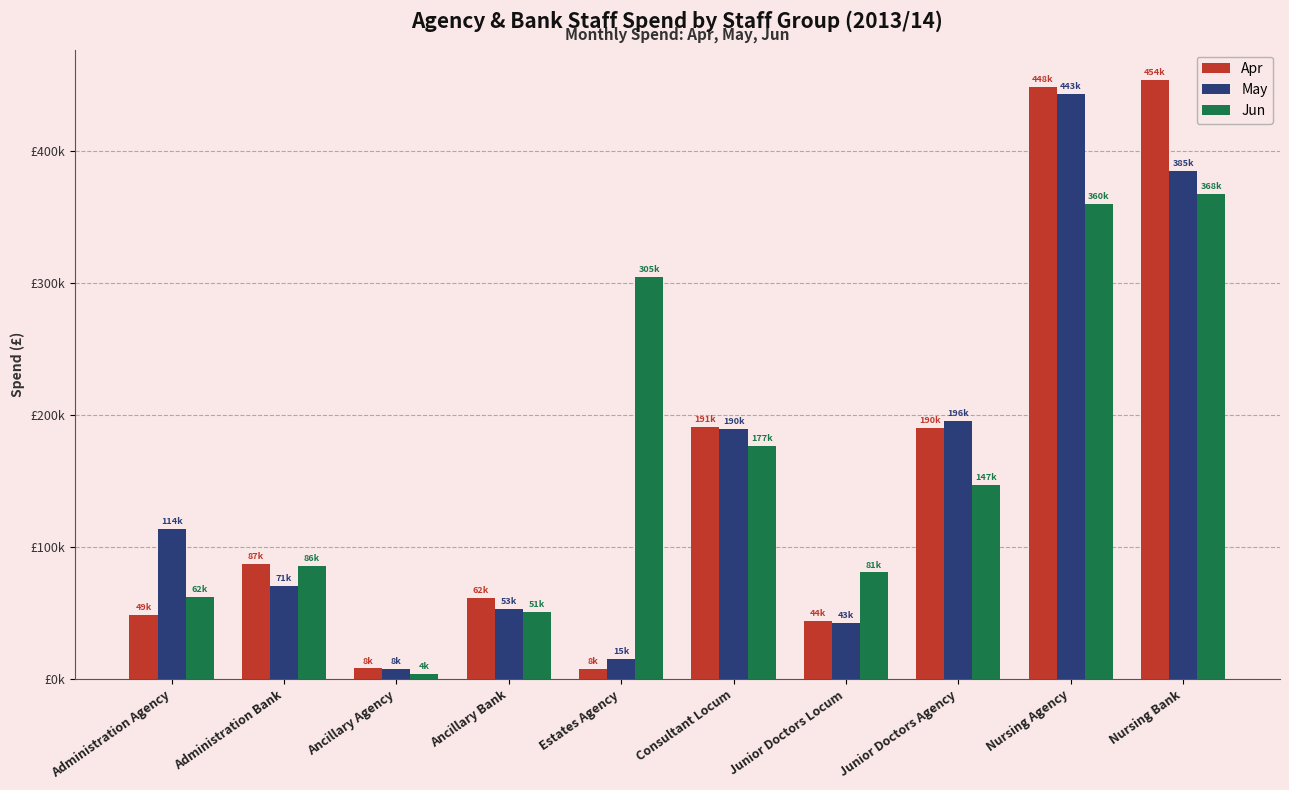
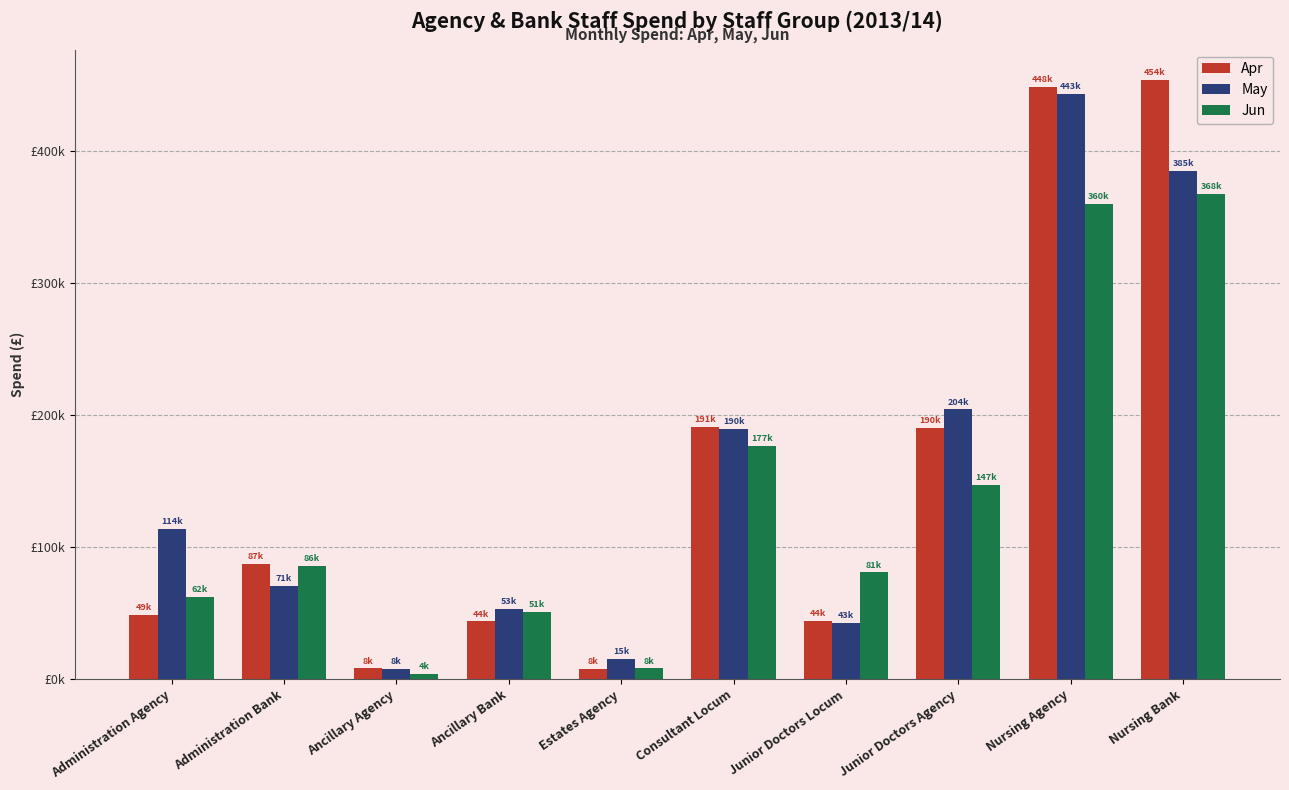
Apr, Ancillary Bank: 62k -> 44k
Jun, Estates Agency: 305k -> 8k
May, Junior Doctors Agency: 196k -> 204k
